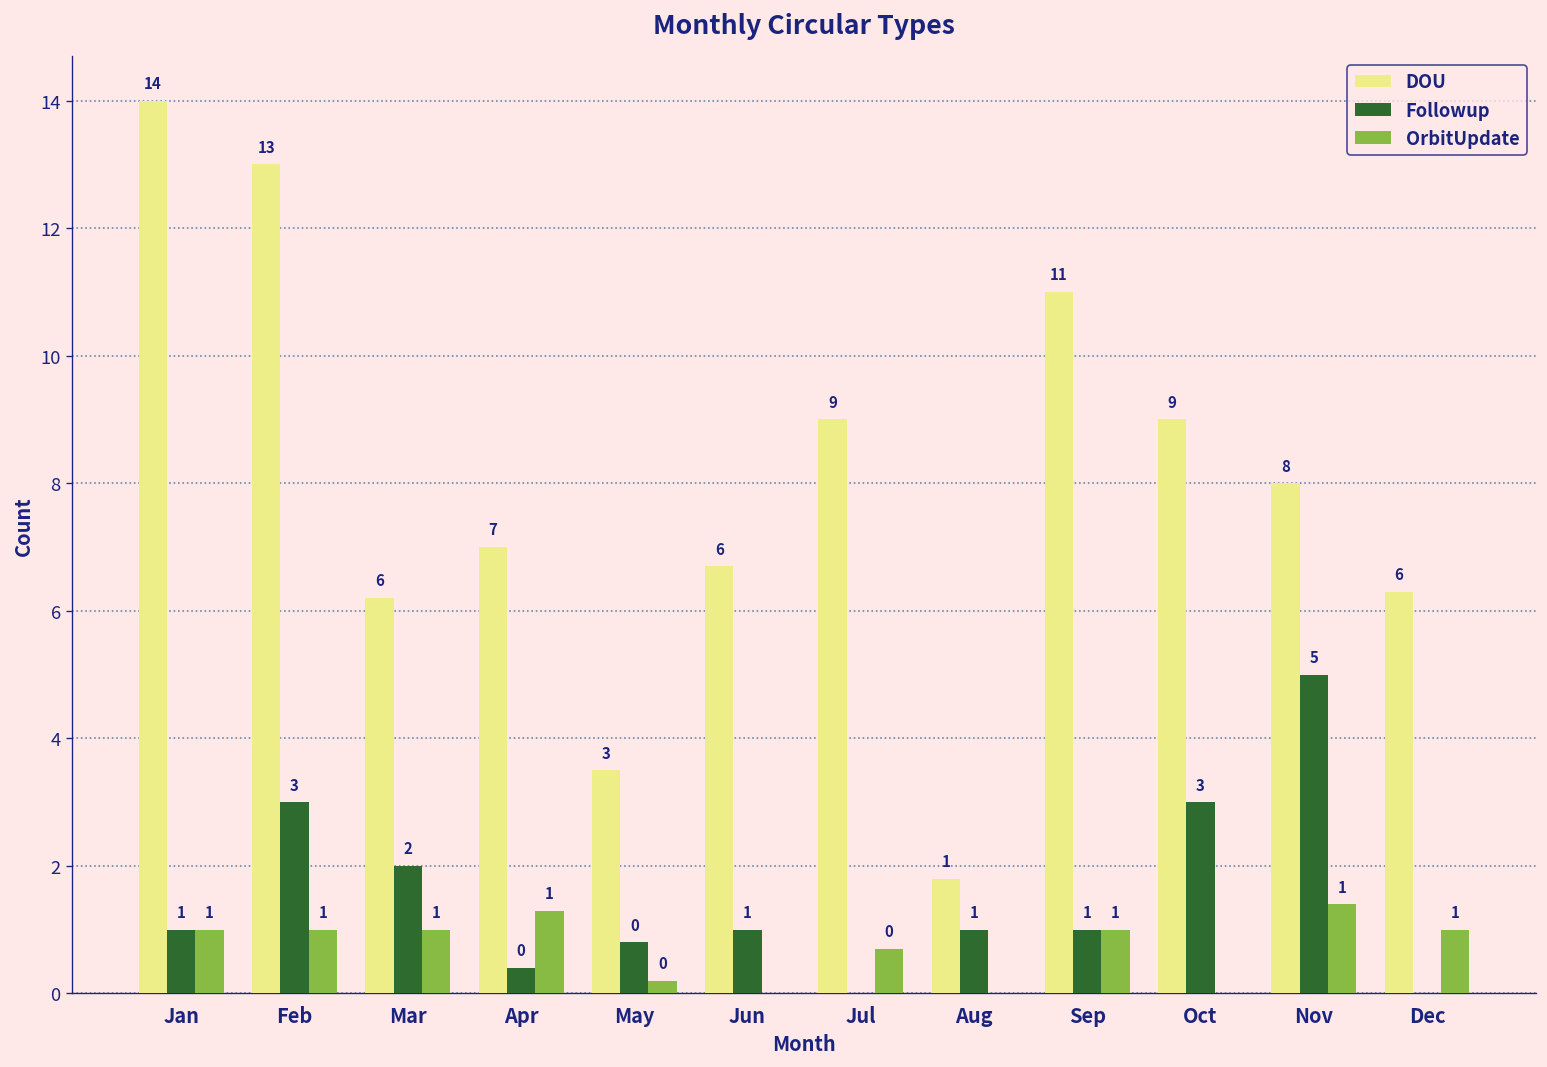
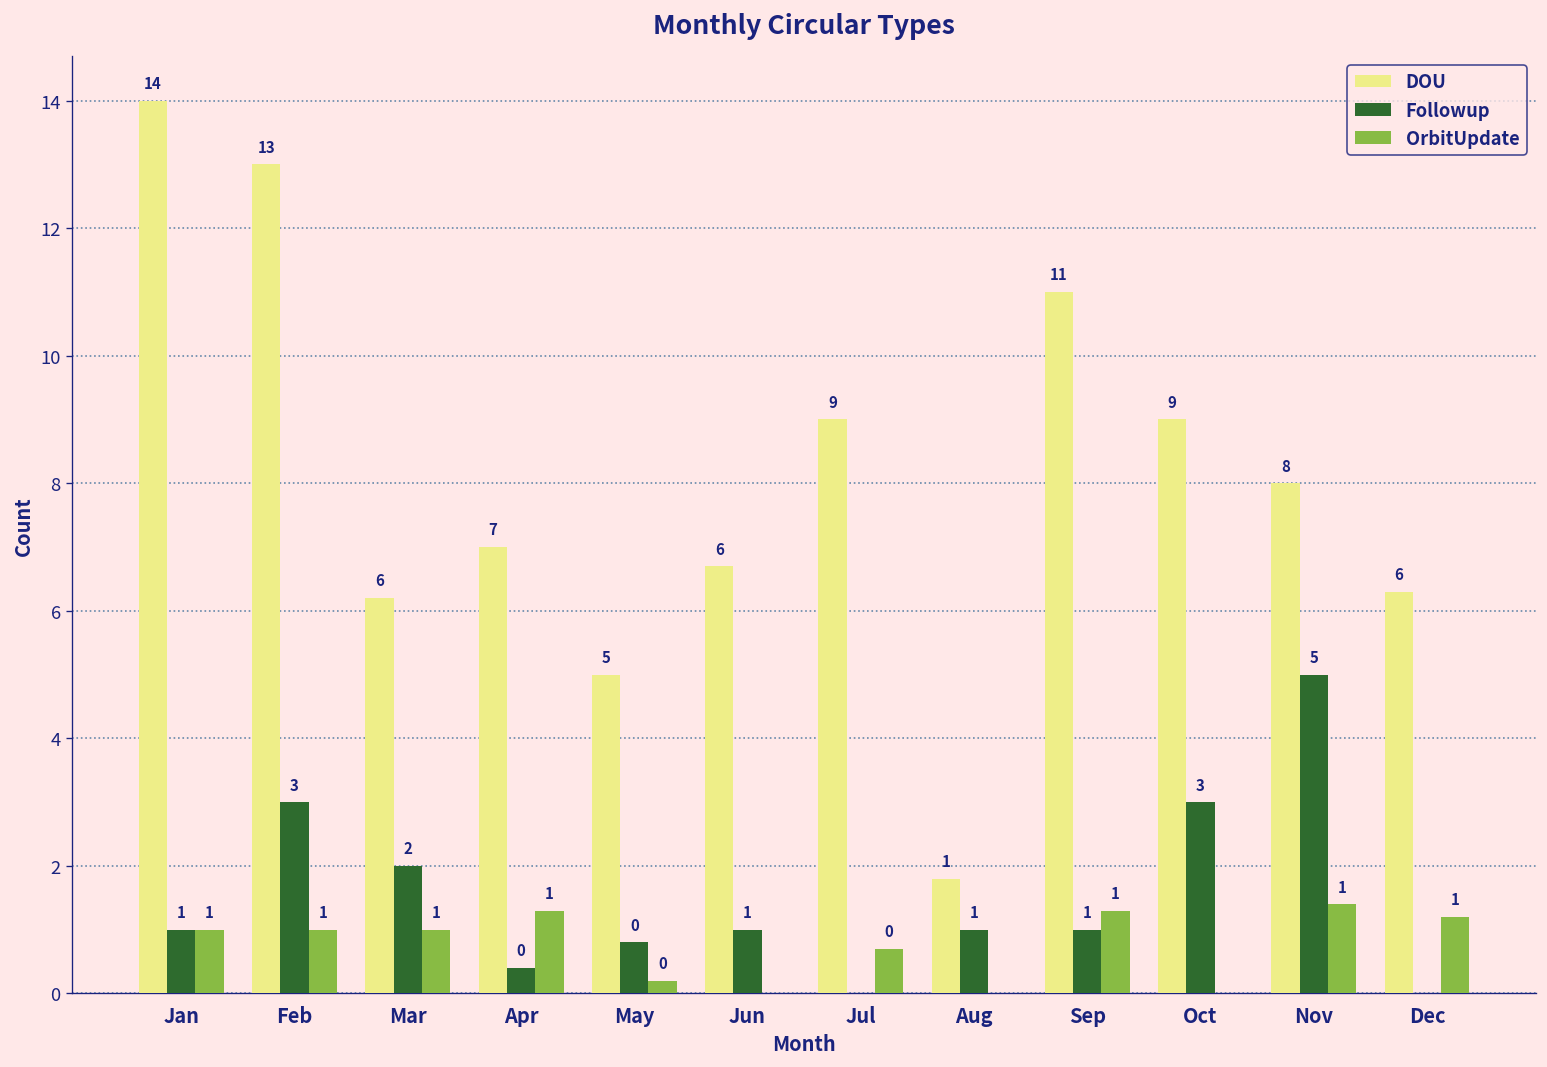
DOU, May: 3 -> 5
OrbitUpdate, Sep: 1.0 -> 1.3
OrbitUpdate, Dec: 1.0 -> 1.2
